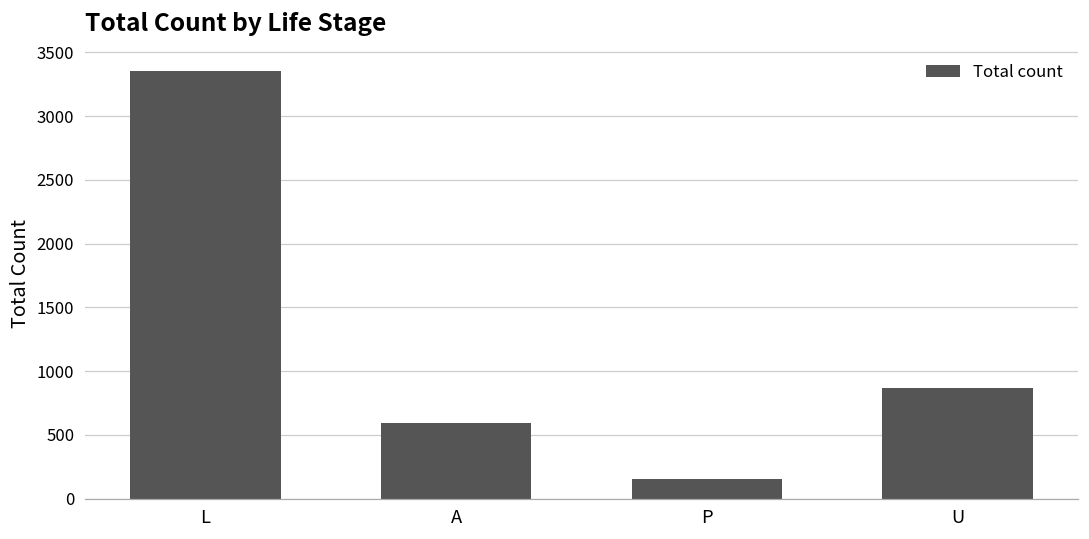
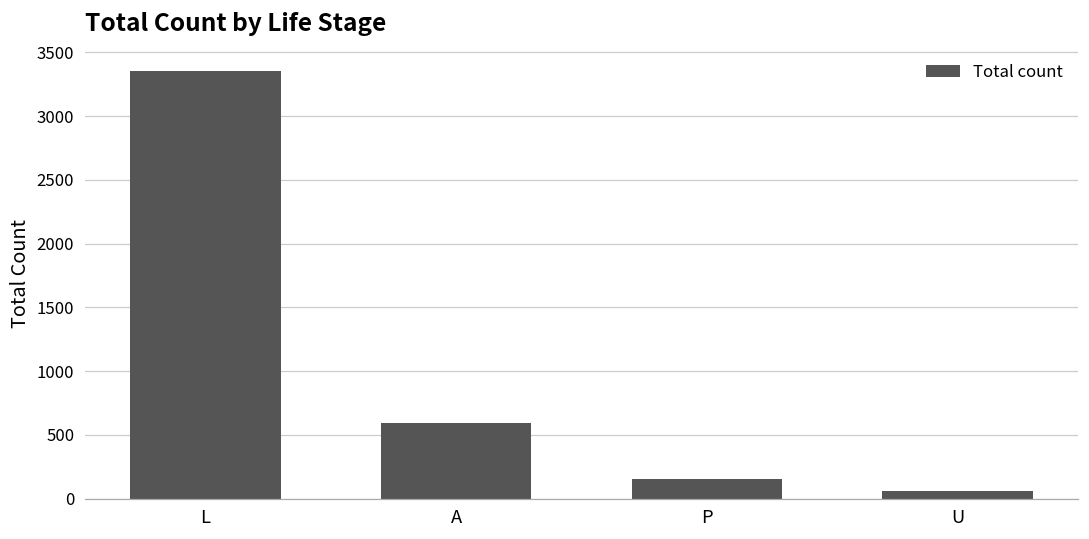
U: 860 -> 60
